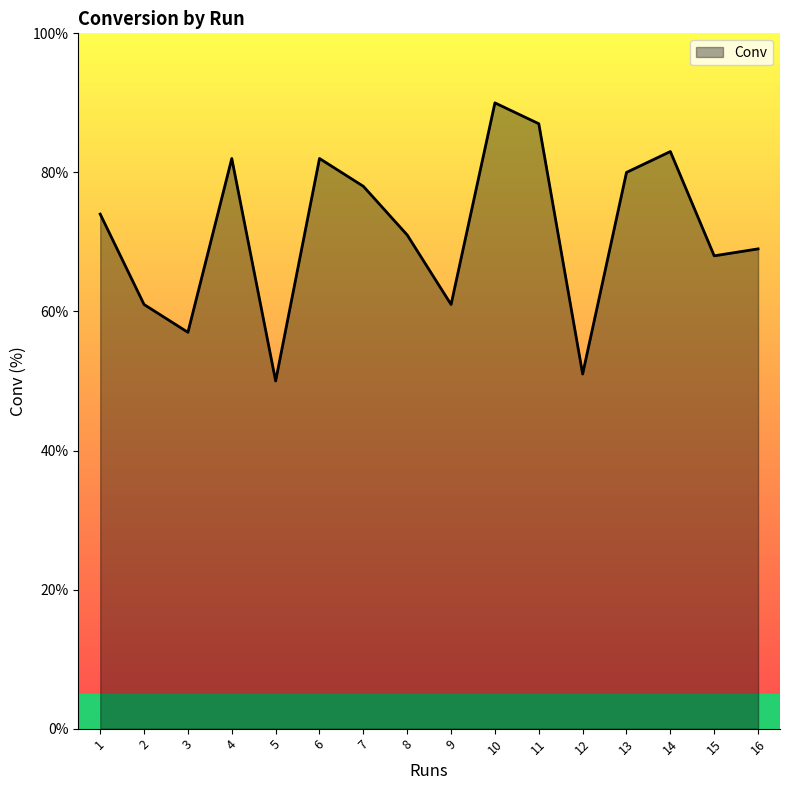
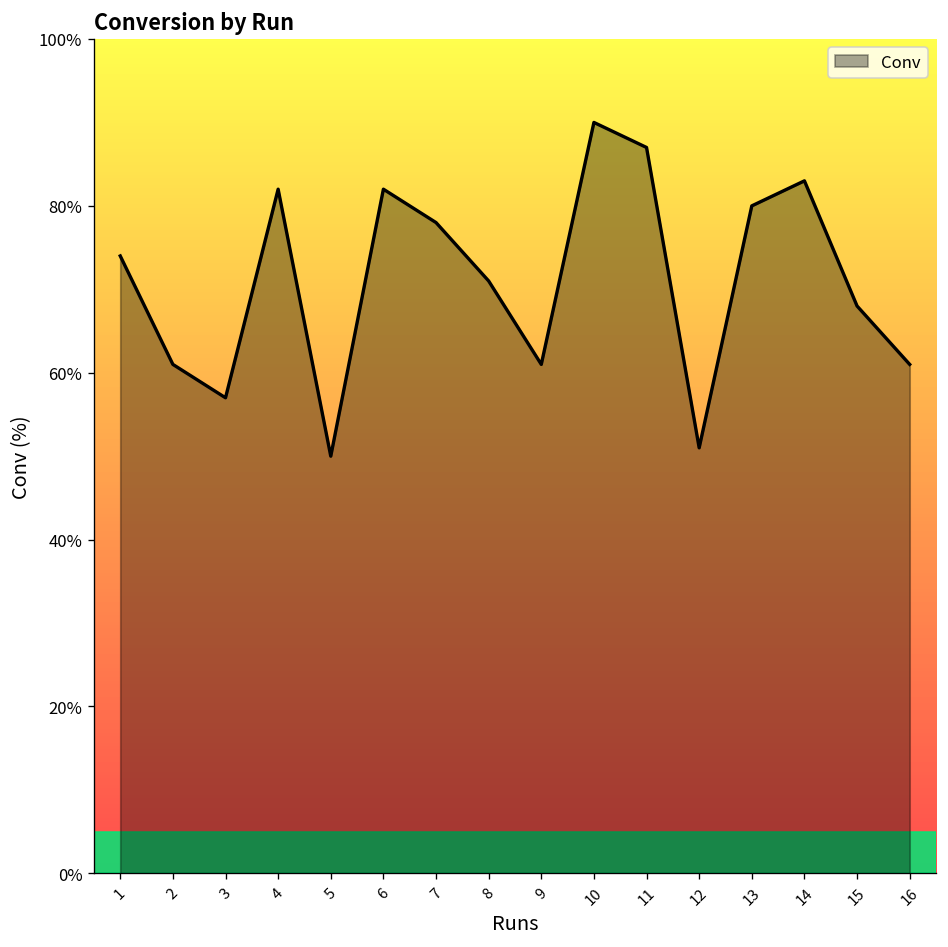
16: 69% -> 61%
